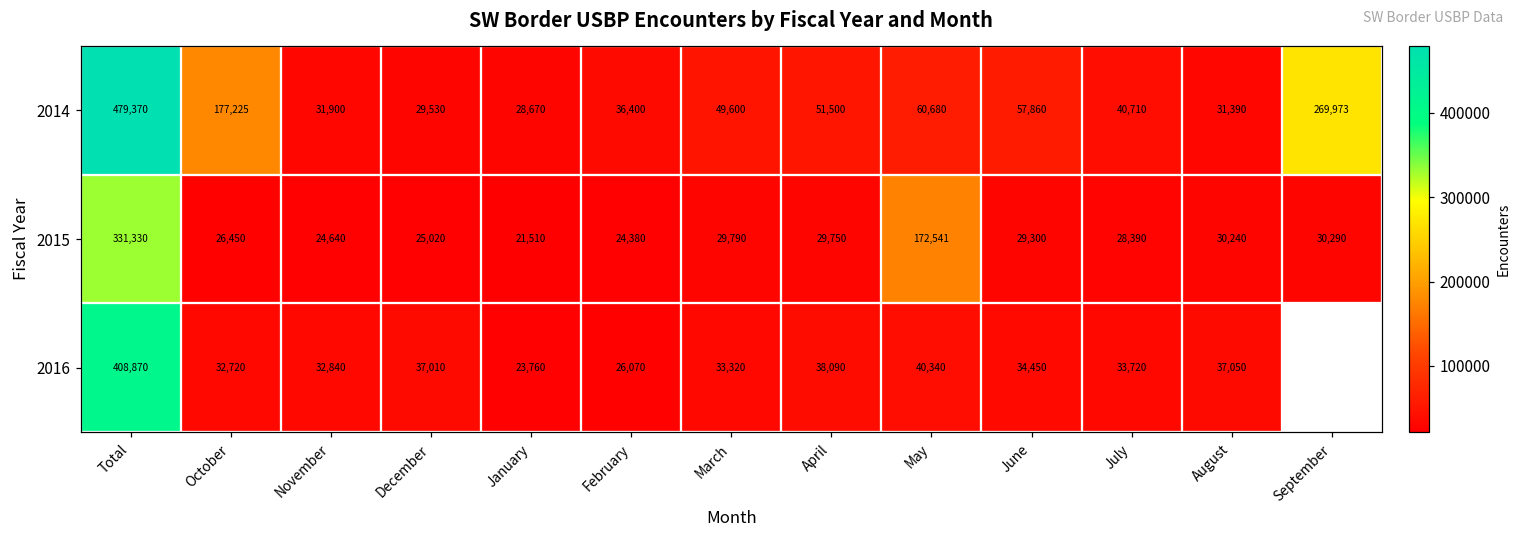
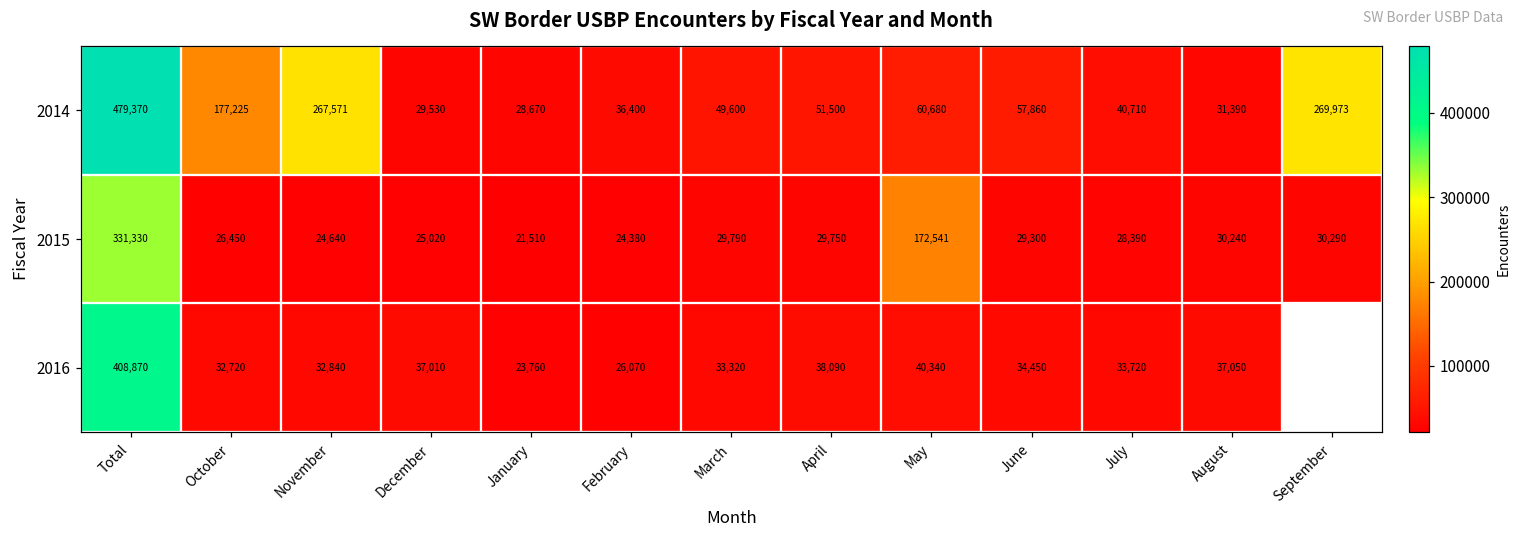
2014, November: 31,900 -> 267,571
